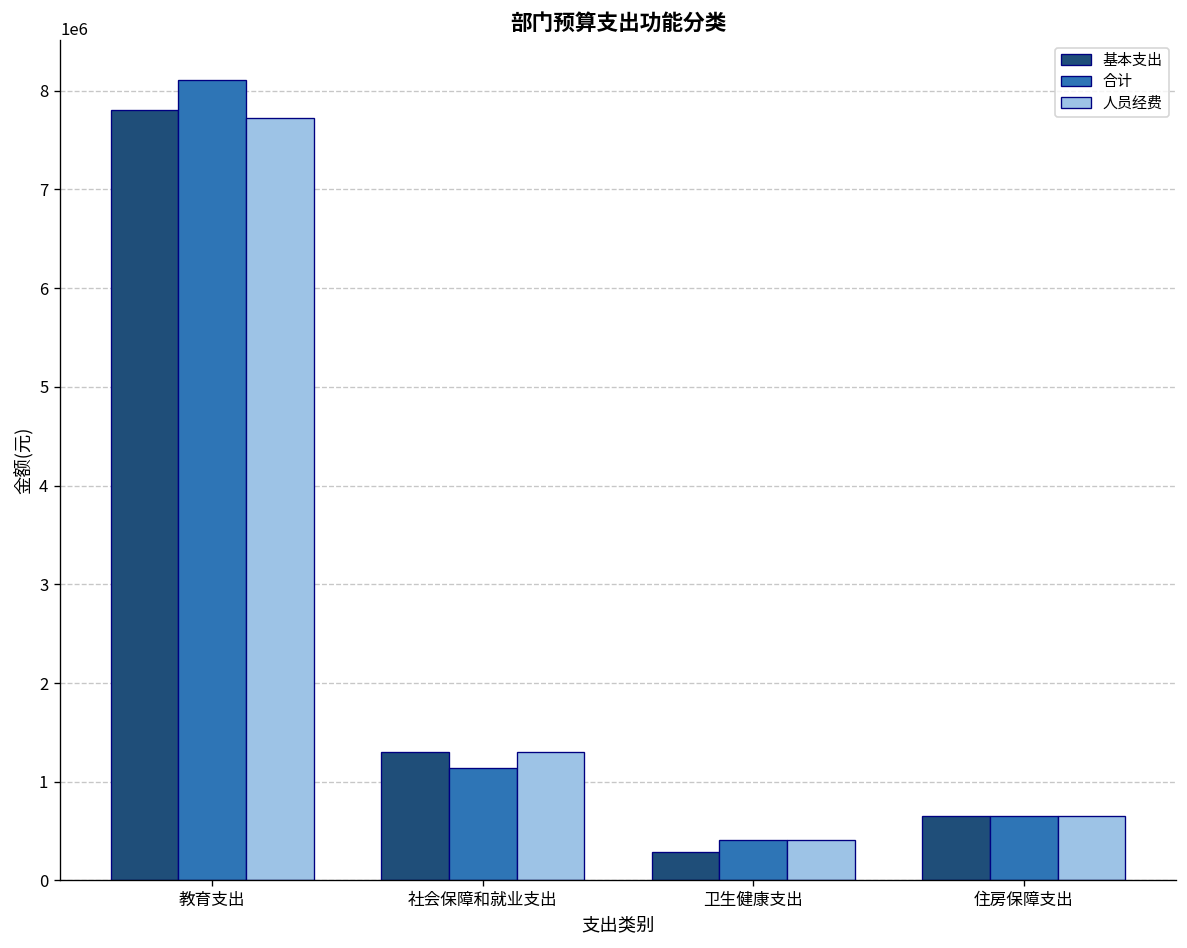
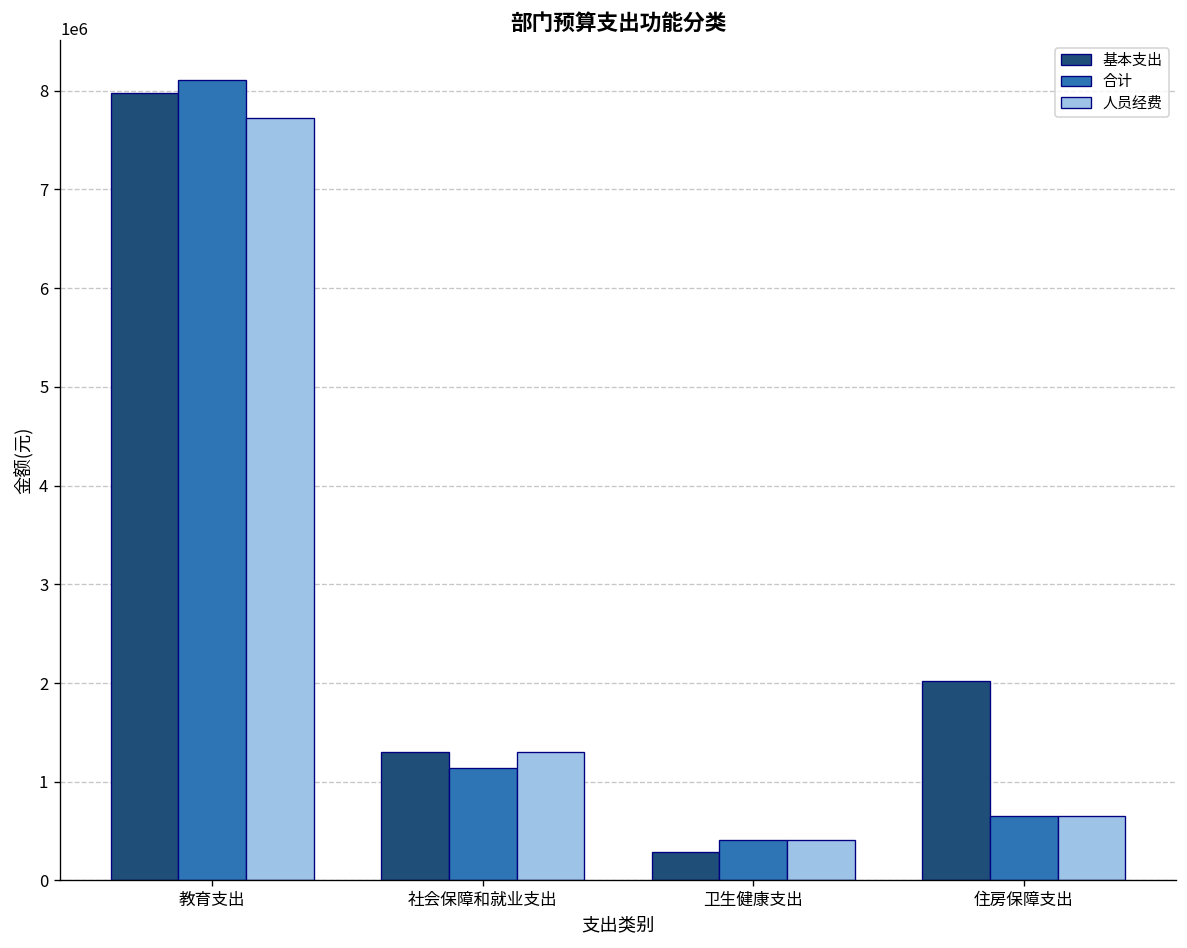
基本支出, 教育支出: 7800000 -> 8000000
基本支出, 住房保障支出: 700000 -> 2000000
